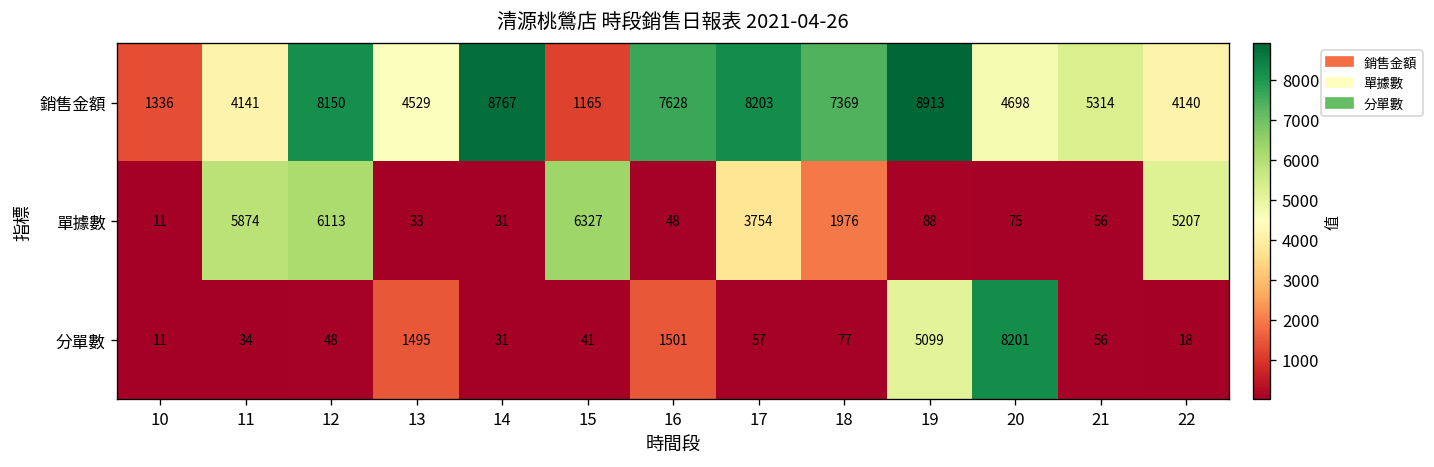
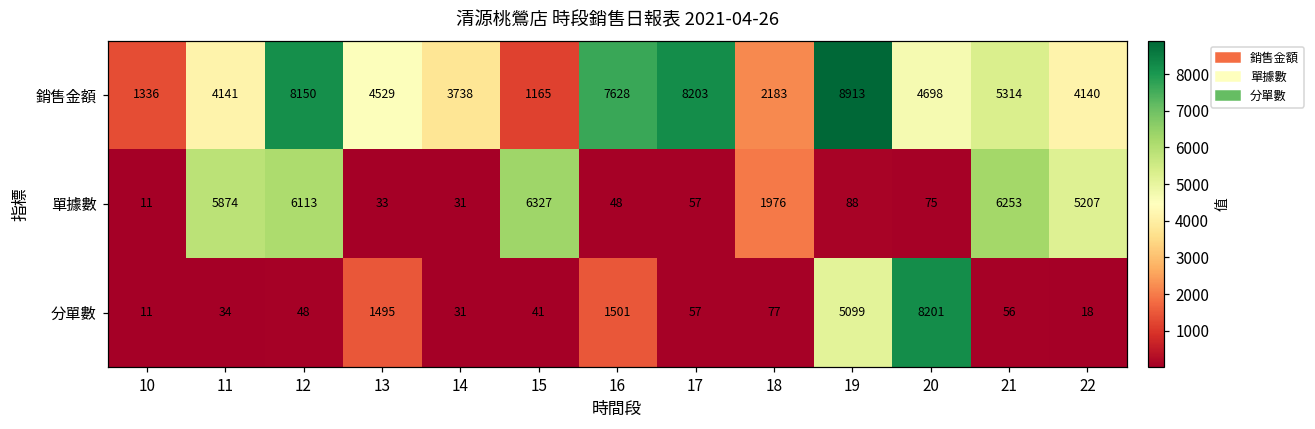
銷售金額, 14: 8767 -> 3738
銷售金額, 18: 7369 -> 2183
單據數, 17: 3754 -> 57
單據數, 21: 56 -> 6253
